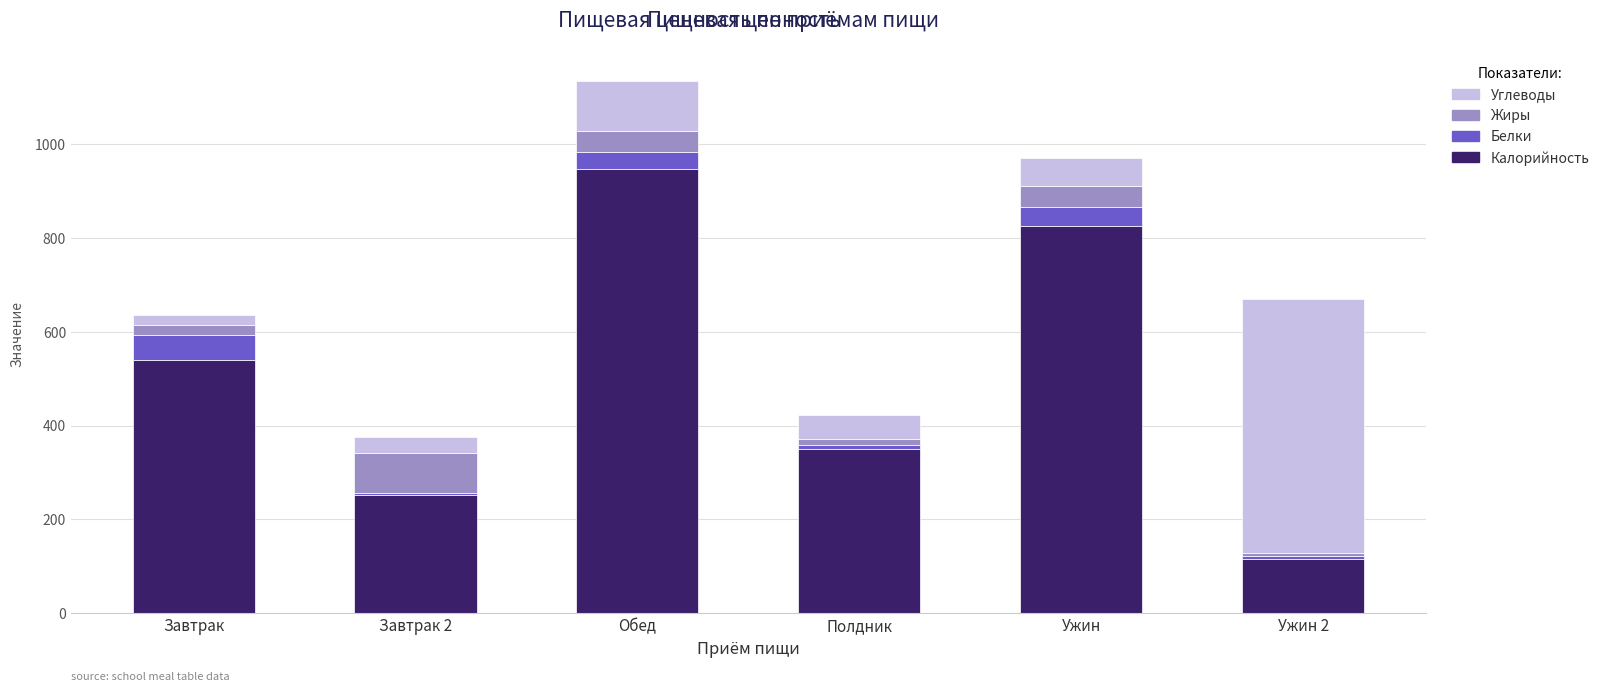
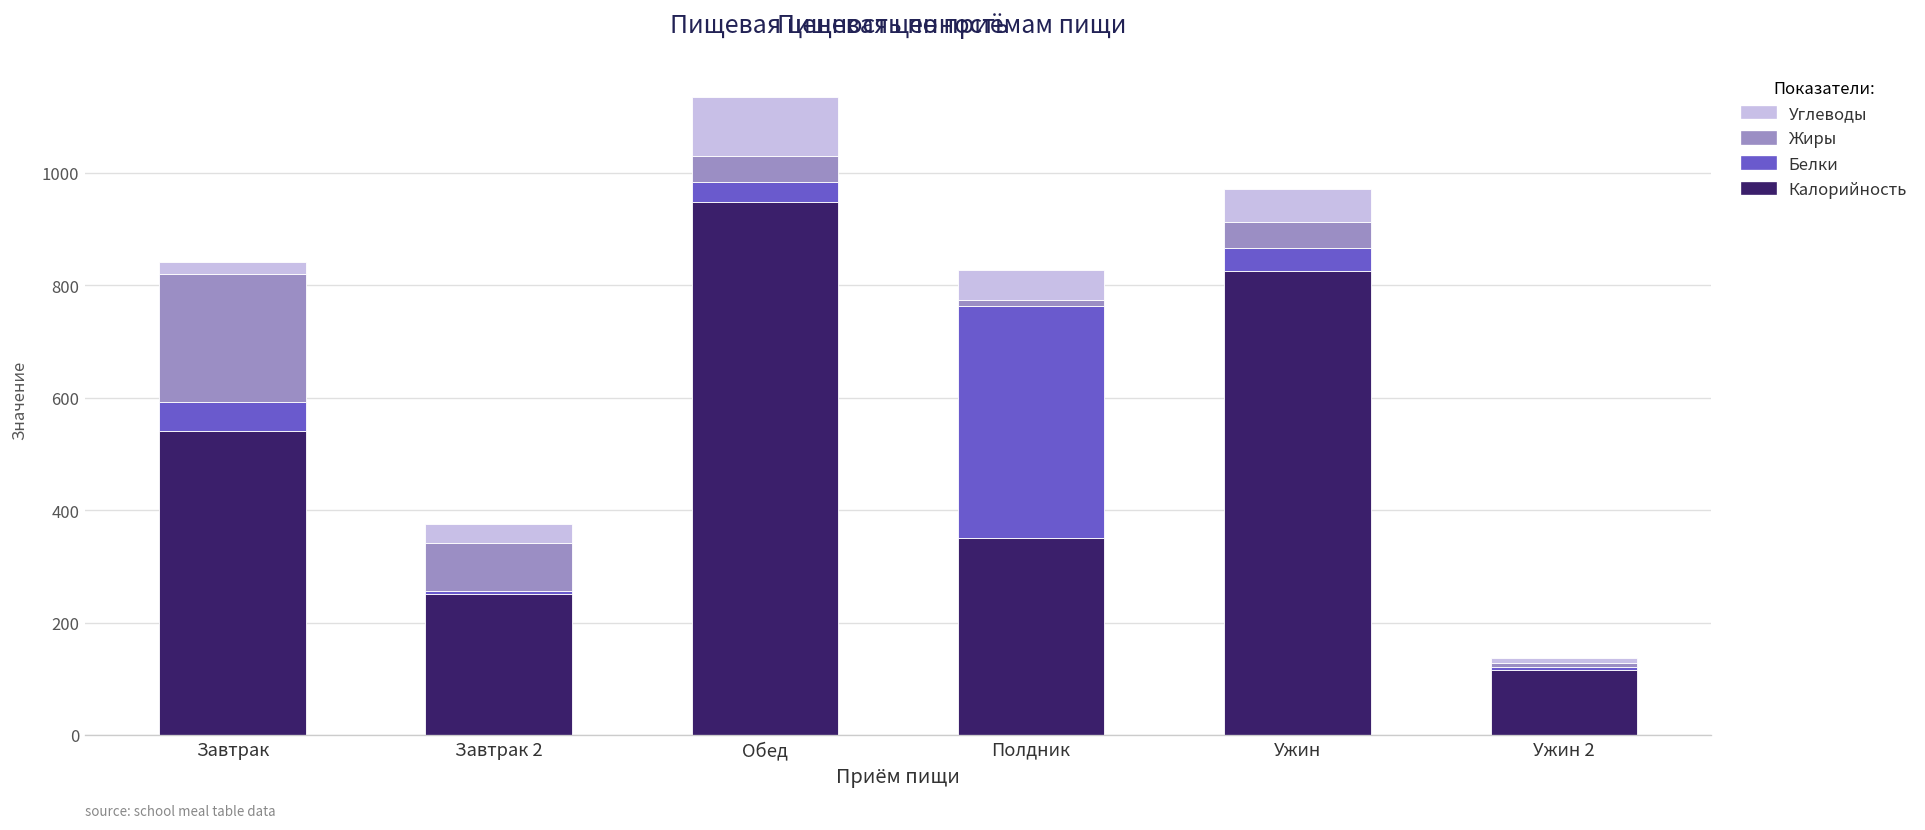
Жиры, Завтрак: 20 -> 230
Белки, Полдник: 10 -> 410
Углеводы, Ужин 2: 540 -> 10
